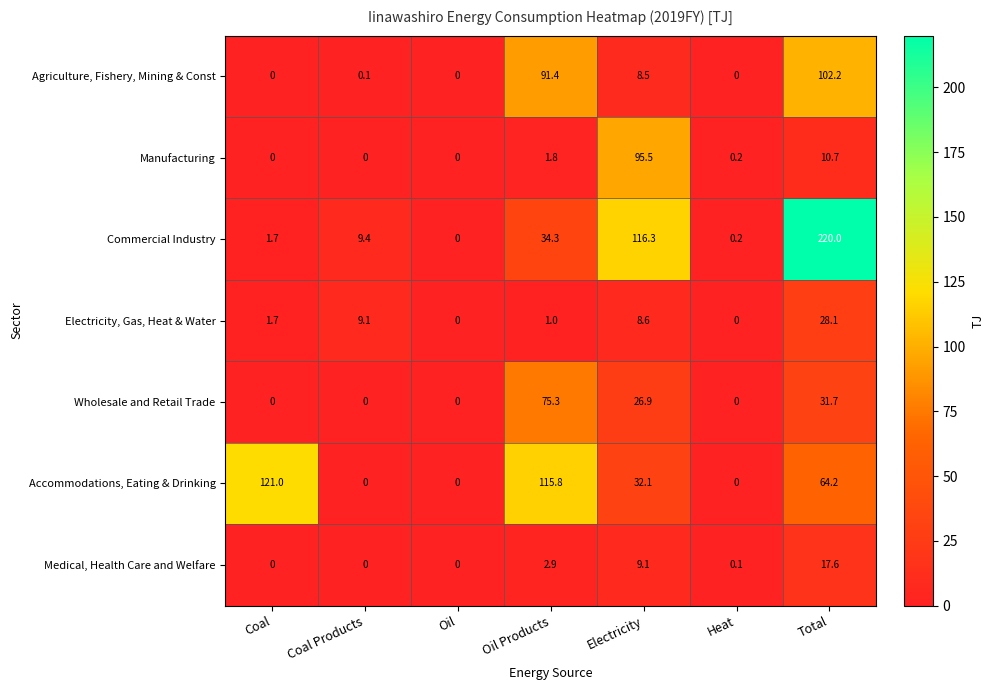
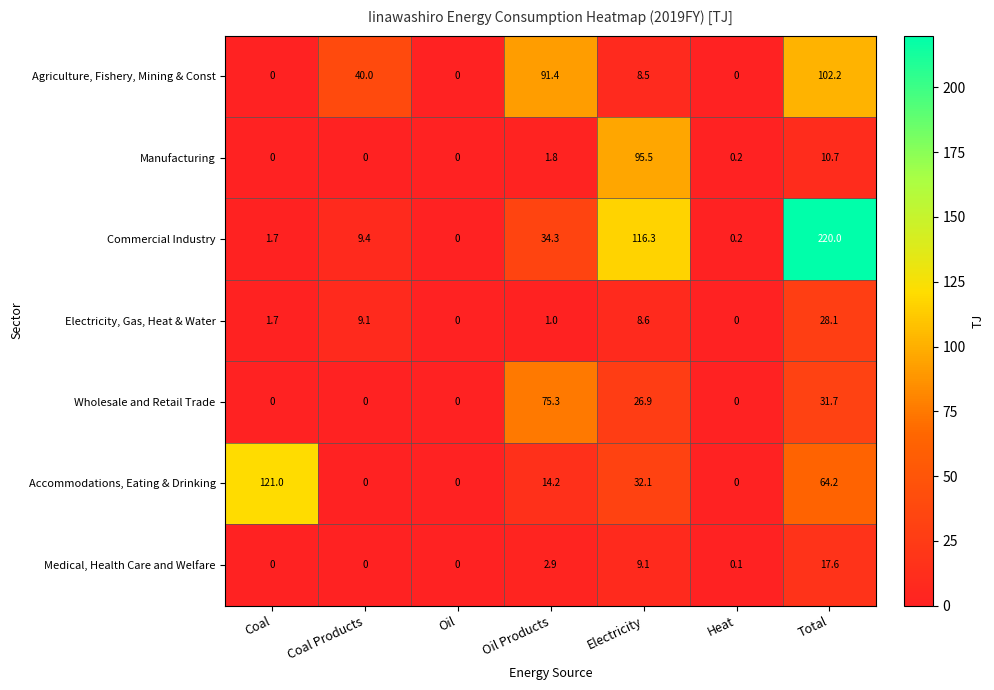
Agriculture, Fishery, Mining & Const, Coal Products: 0.1 -> 40.0
Accommodations, Eating & Drinking, Oil Products: 115.8 -> 14.2
